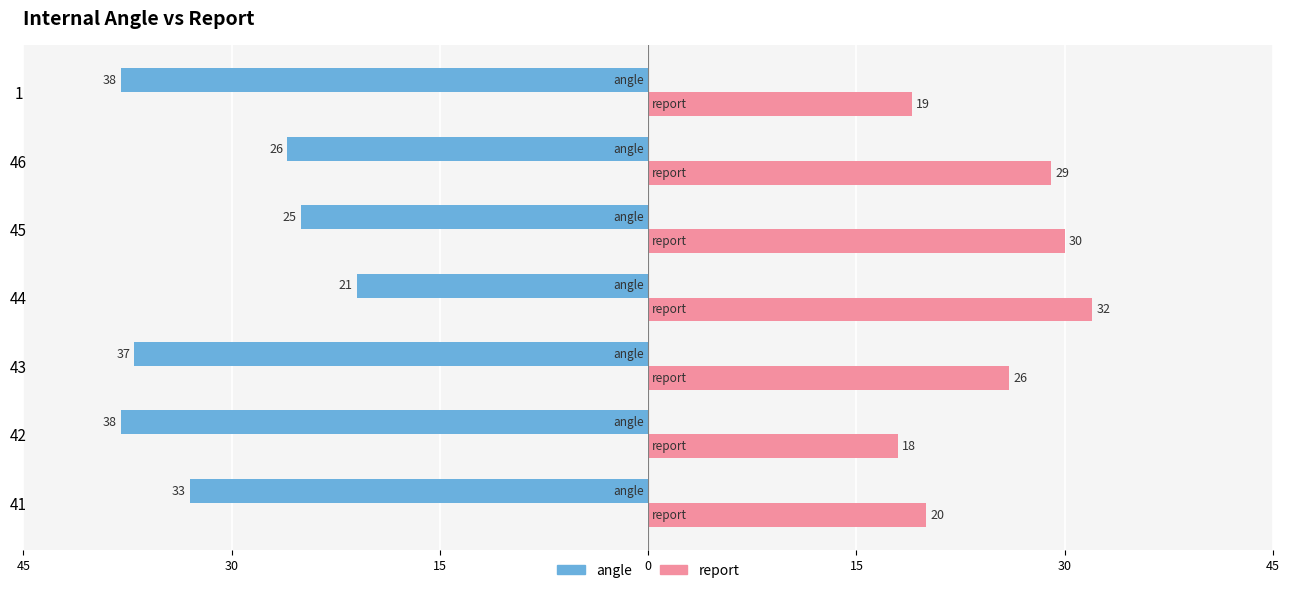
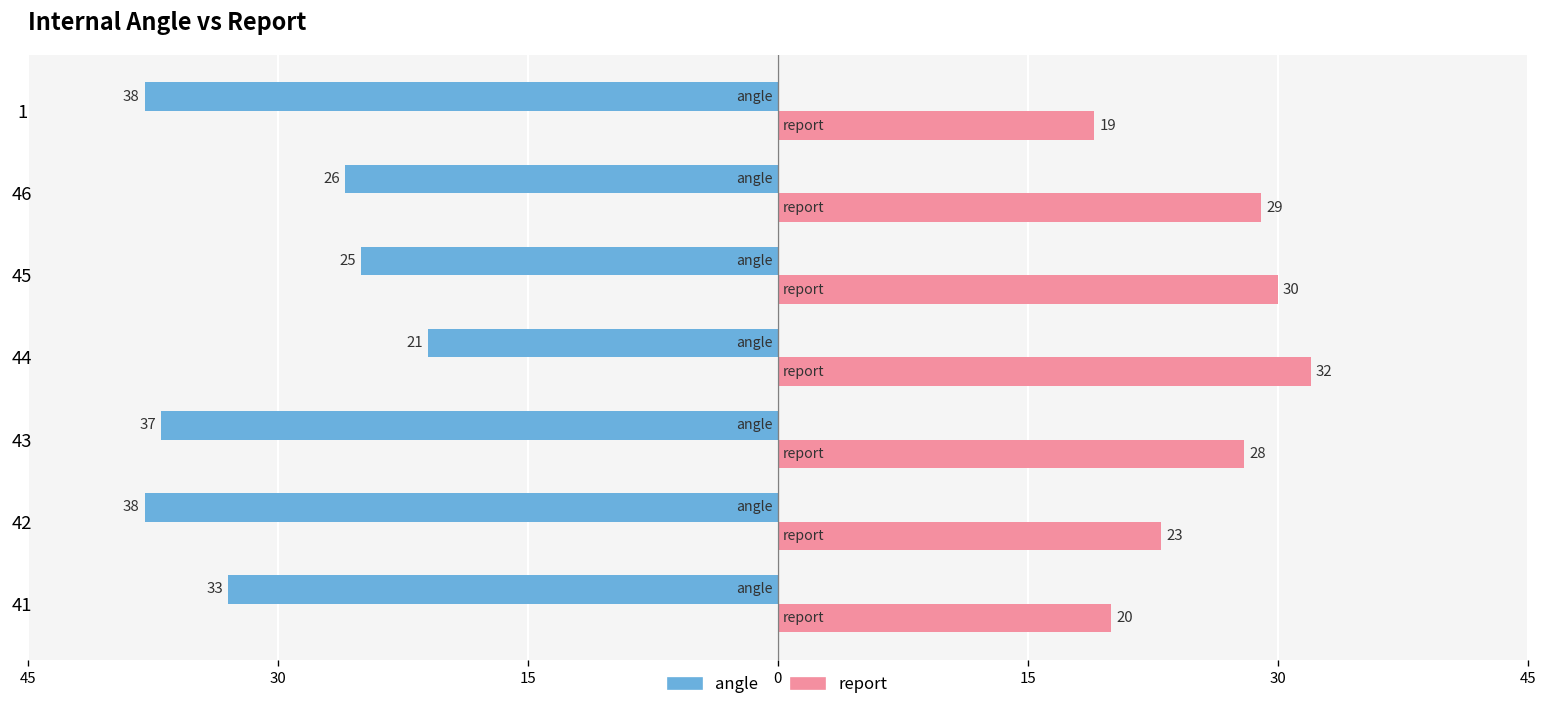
report, 43: 26 -> 28
report, 42: 18 -> 23
